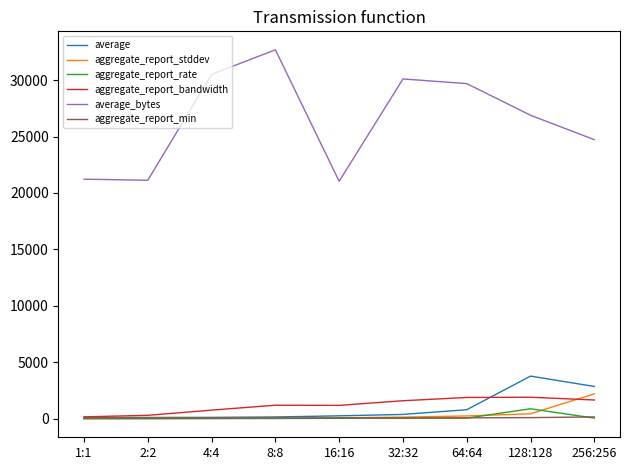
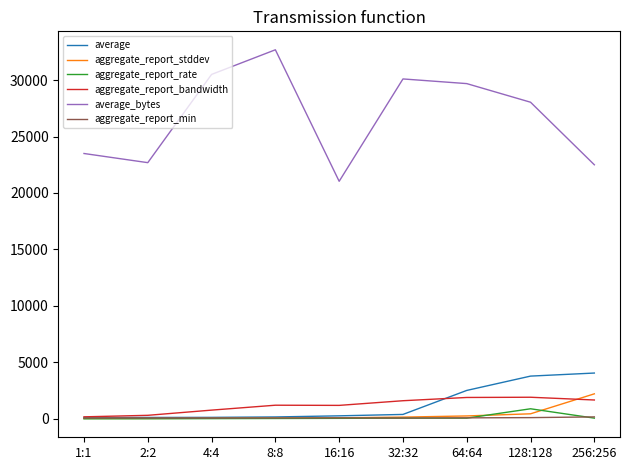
average_bytes, 1:1: 21200 -> 23500
average_bytes, 2:2: 21100 -> 22700
average, 64:64: 800 -> 2500
average_bytes, 128:128: 26900 -> 28000
average, 256:256: 2900 -> 4100
average_bytes, 256:256: 24700 -> 22500
